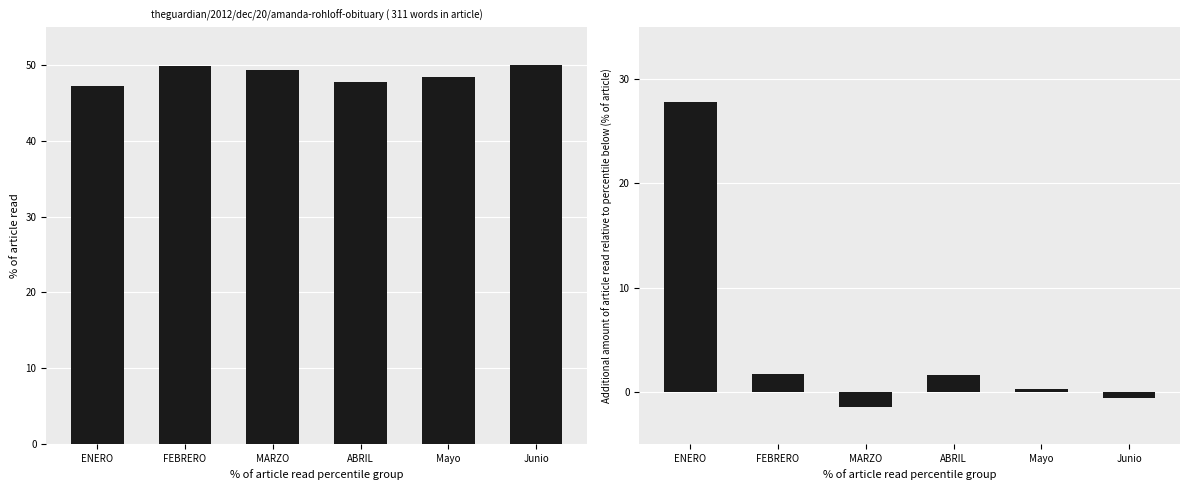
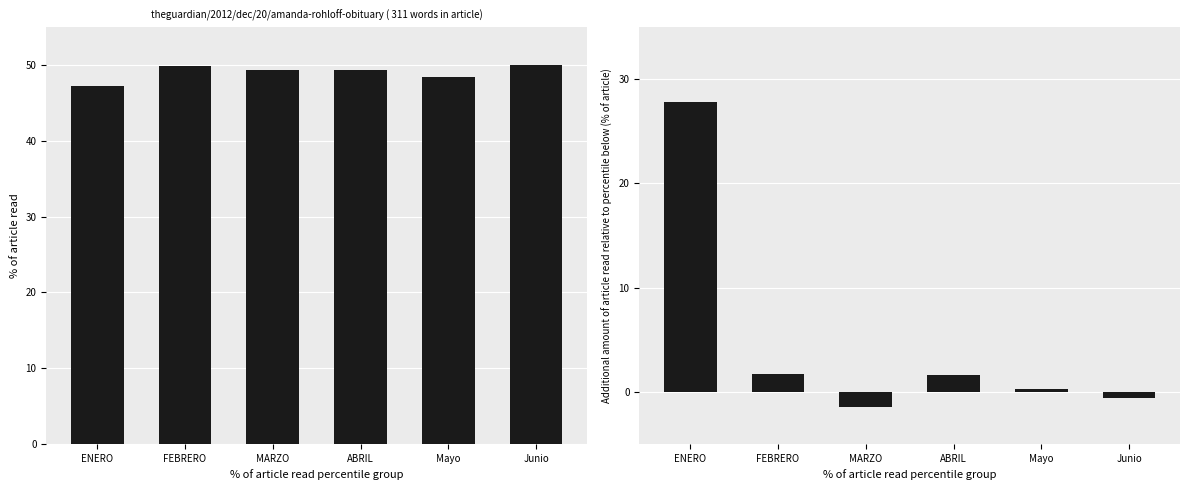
theguardian/2012/dec/20/amanda-rohloff-obituary ( 311 words in article), ABRIL: 48 -> 49
